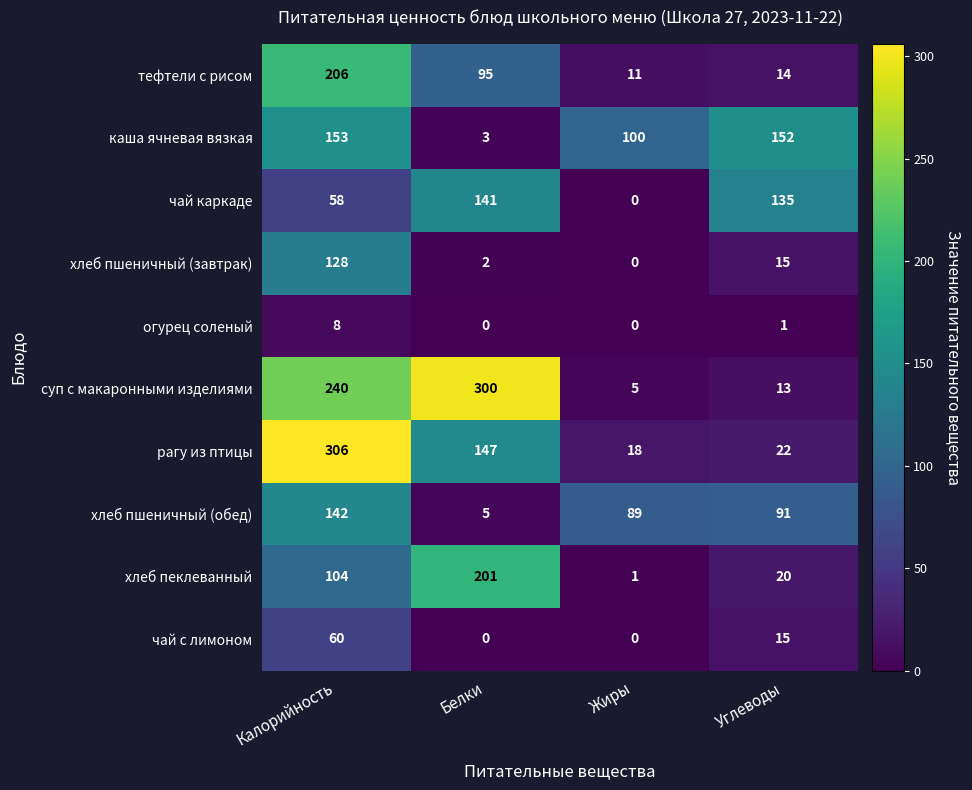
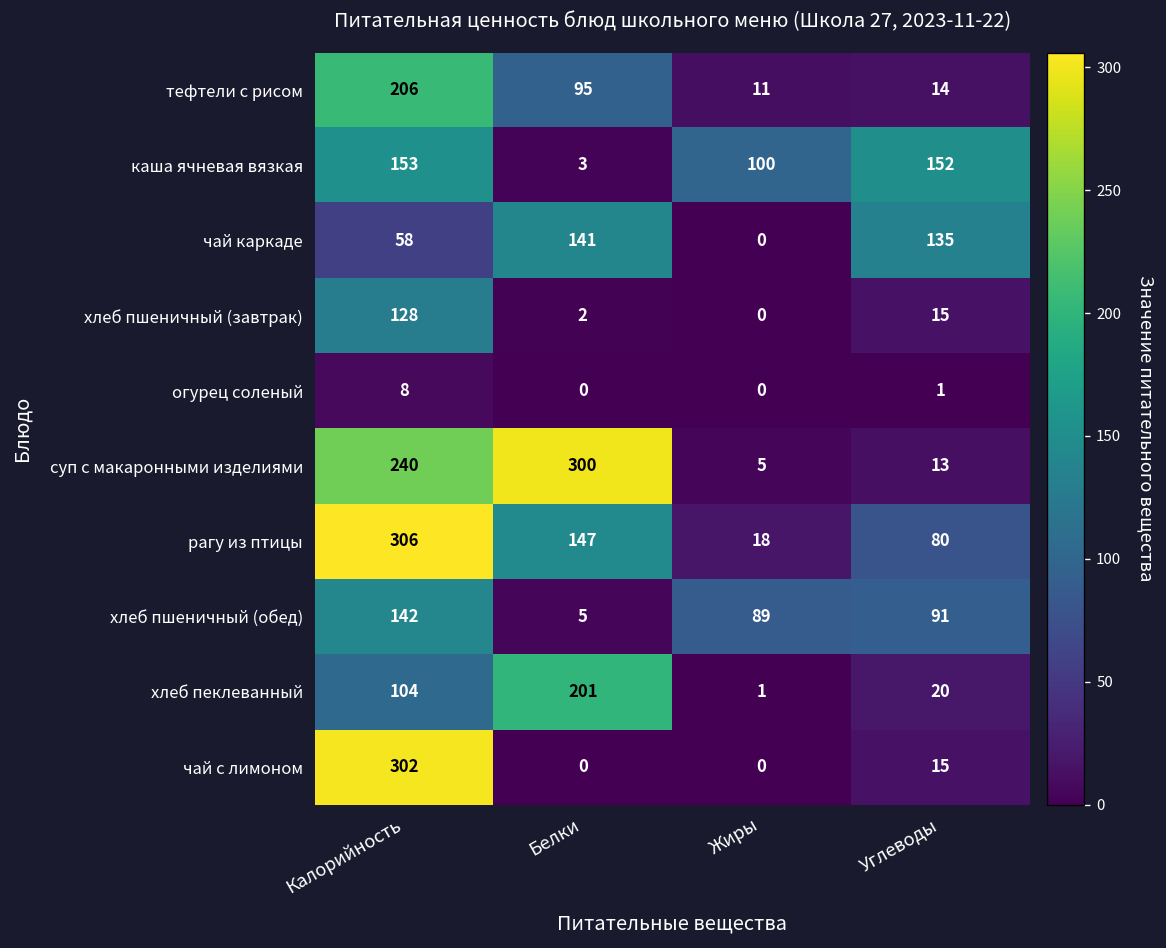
рагу из птицы, Углеводы: 22 -> 80
чай с лимоном, Калорийность: 60 -> 302
